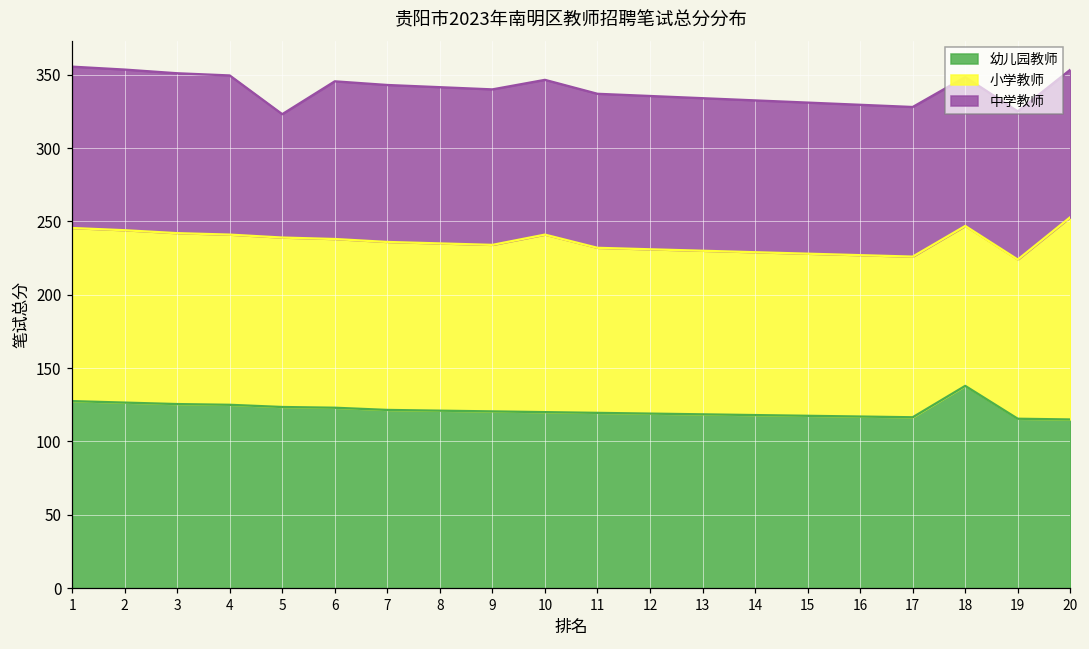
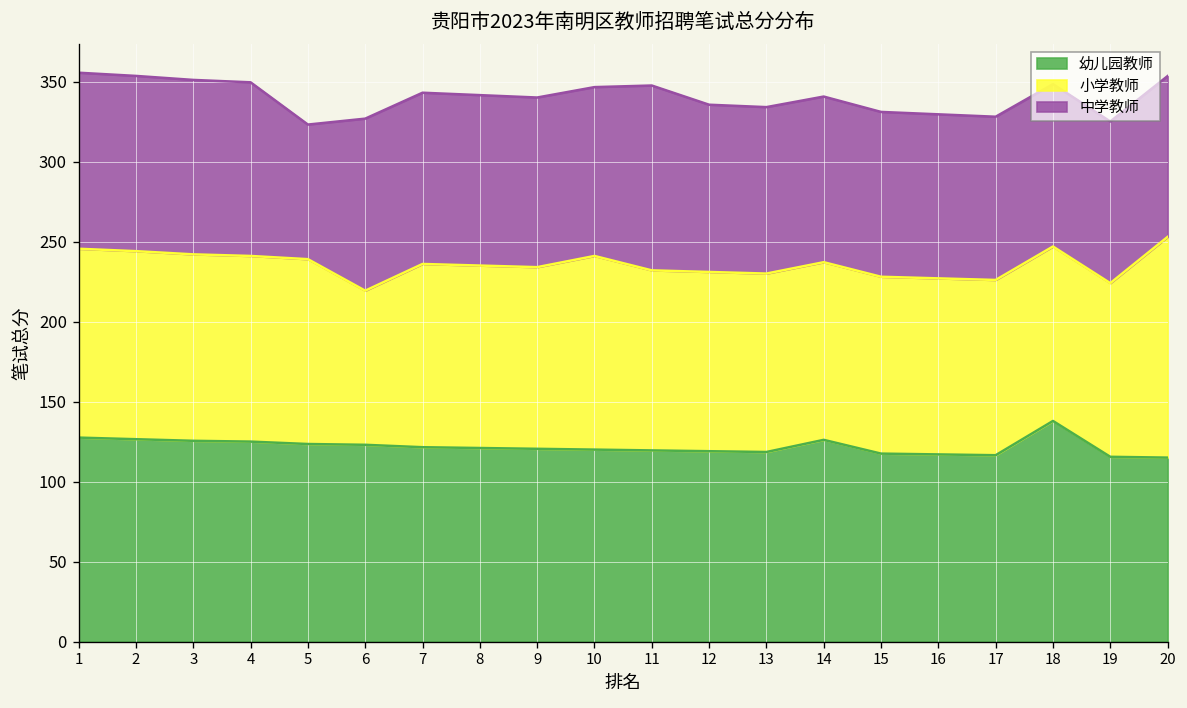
小学教师, 6: 115 -> 96
中学教师, 11: 105 -> 116
幼儿园教师, 14: 118 -> 126
